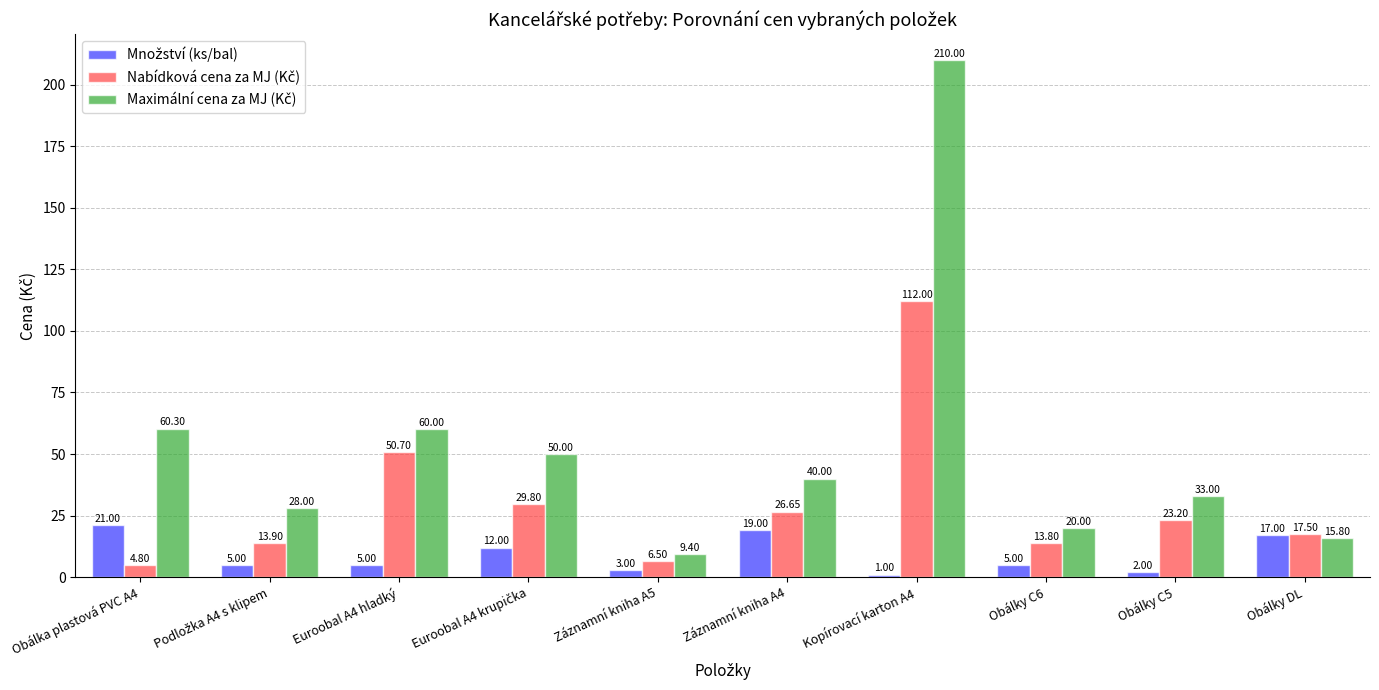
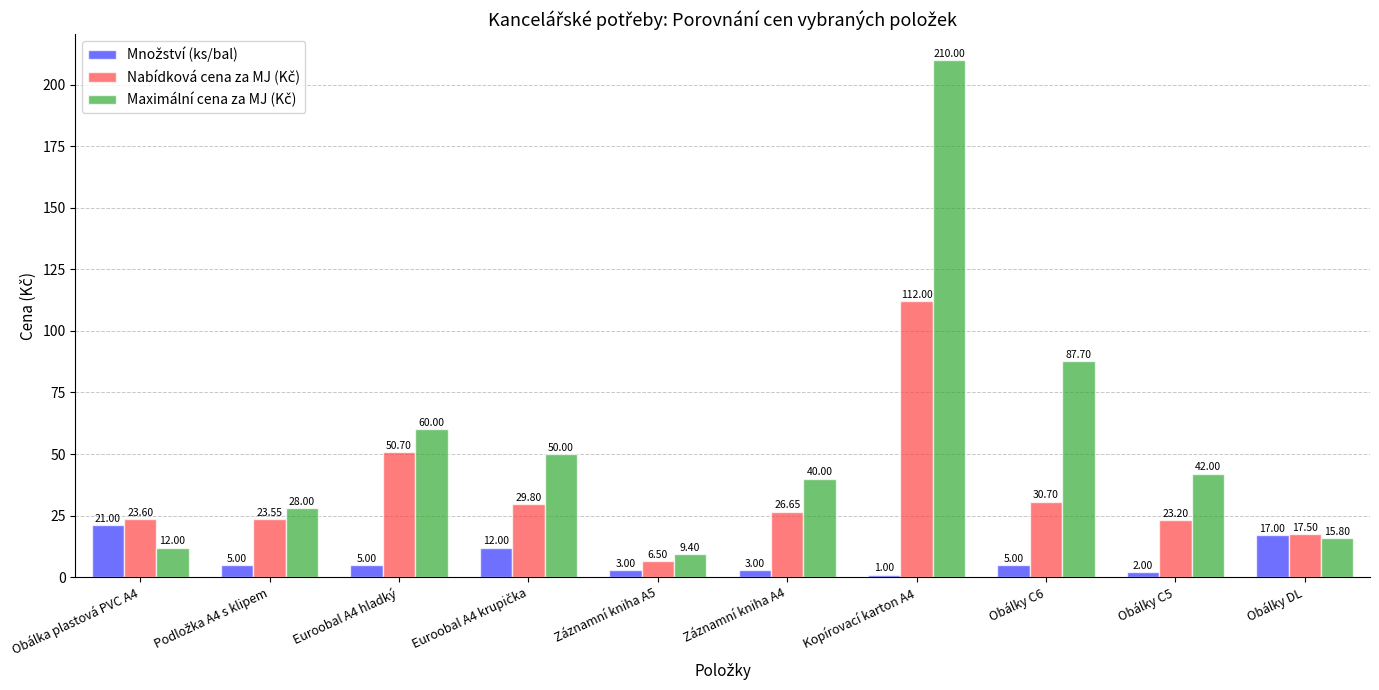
Nabídková cena za MJ (Kč), Obálka plastová PVC A4: 4.80 -> 23.60
Maximální cena za MJ (Kč), Obálka plastová PVC A4: 60.30 -> 12.00
Nabídková cena za MJ (Kč), Podložka A4 s klipem: 13.90 -> 23.55
Množství (ks/bal), Záznamní kniha A4: 19.00 -> 3.00
Nabídková cena za MJ (Kč), Obálky C6: 13.80 -> 30.70
Maximální cena za MJ (Kč), Obálky C6: 20.00 -> 87.70
Maximální cena za MJ (Kč), Obálky C5: 33.00 -> 42.00
